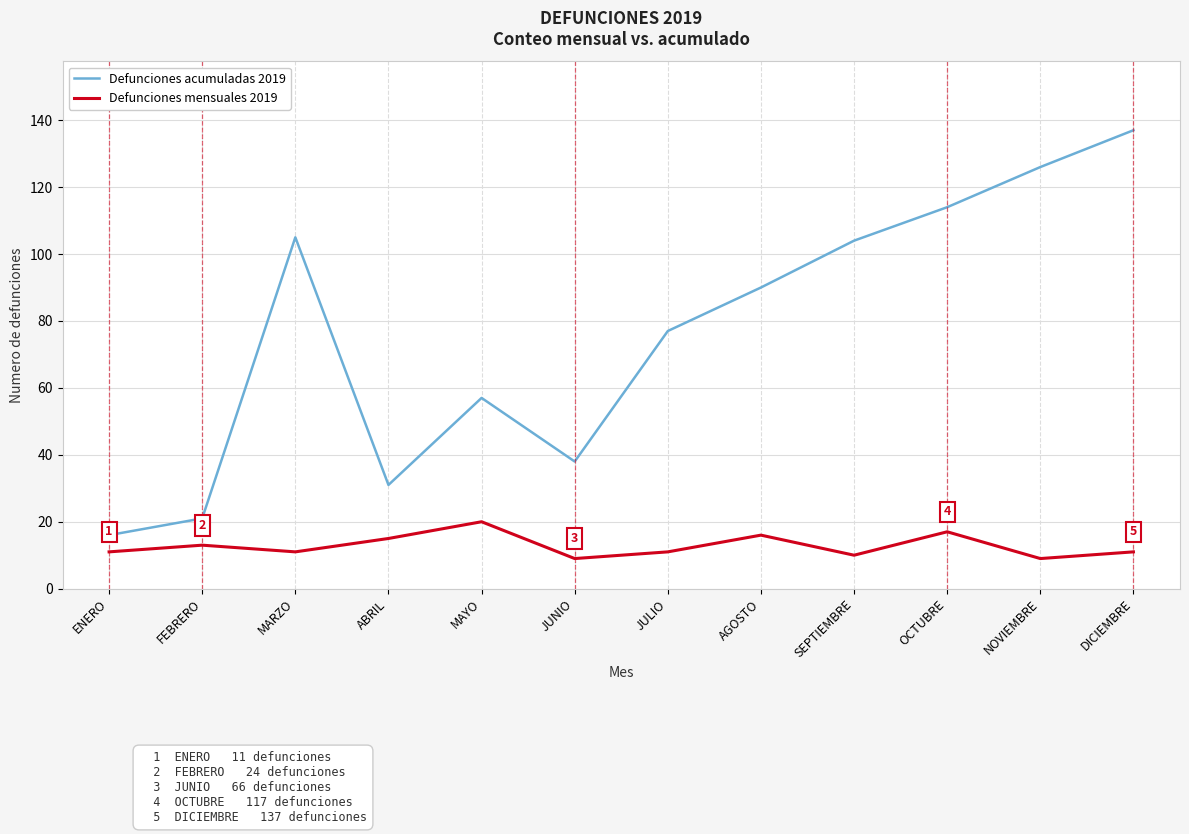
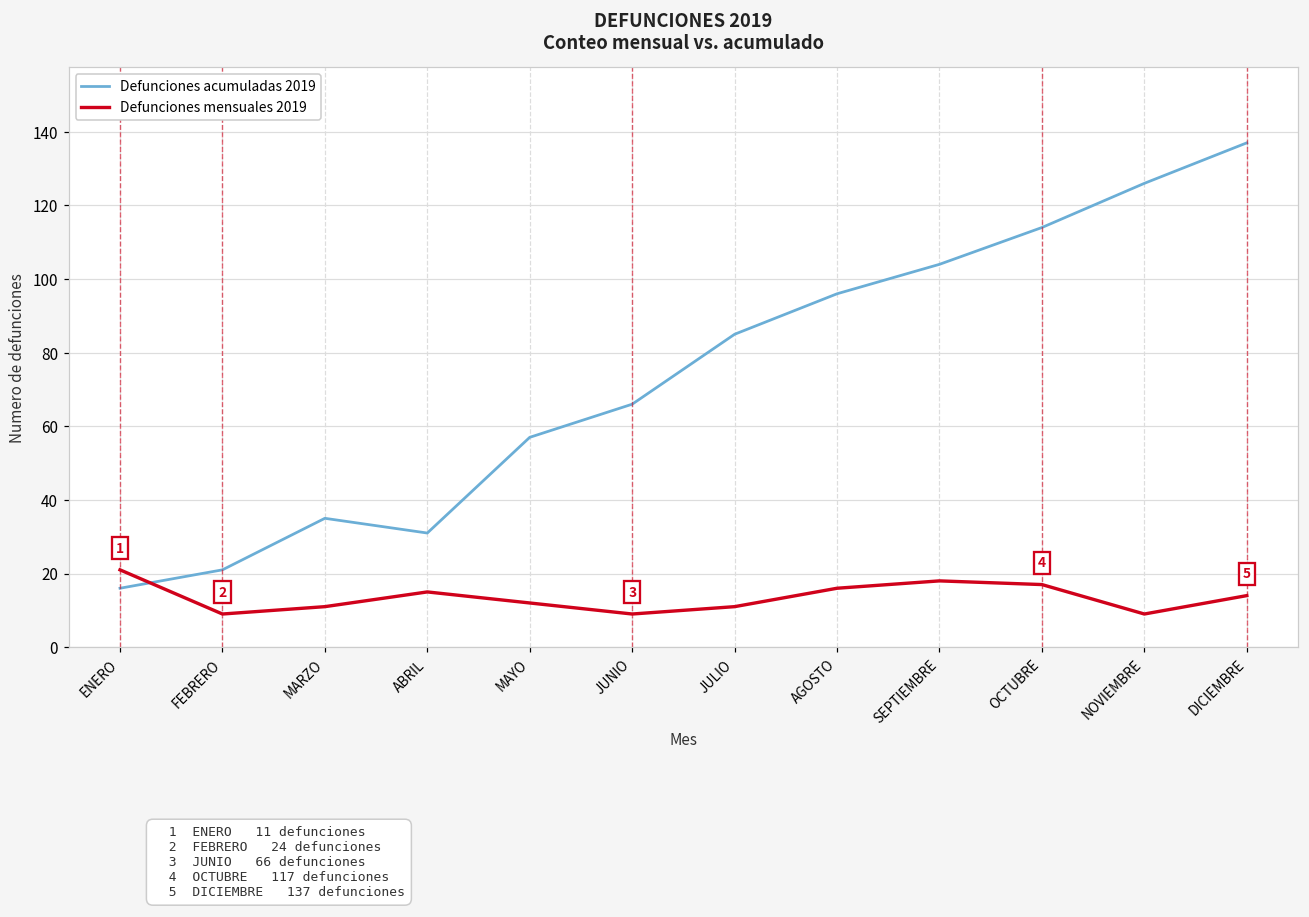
Defunciones mensuales 2019, ENERO: 11 -> 21
Defunciones mensuales 2019, FEBRERO: 13 -> 9
Defunciones acumuladas 2019, MARZO: 105 -> 35
Defunciones mensuales 2019, MAYO: 20 -> 12
Defunciones acumuladas 2019, JUNIO: 38 -> 66
Defunciones acumuladas 2019, JULIO: 77 -> 85
Defunciones acumuladas 2019, AGOSTO: 90 -> 96
Defunciones mensuales 2019, SEPTIEMBRE: 10 -> 18
Defunciones mensuales 2019, DICIEMBRE: 11 -> 14
